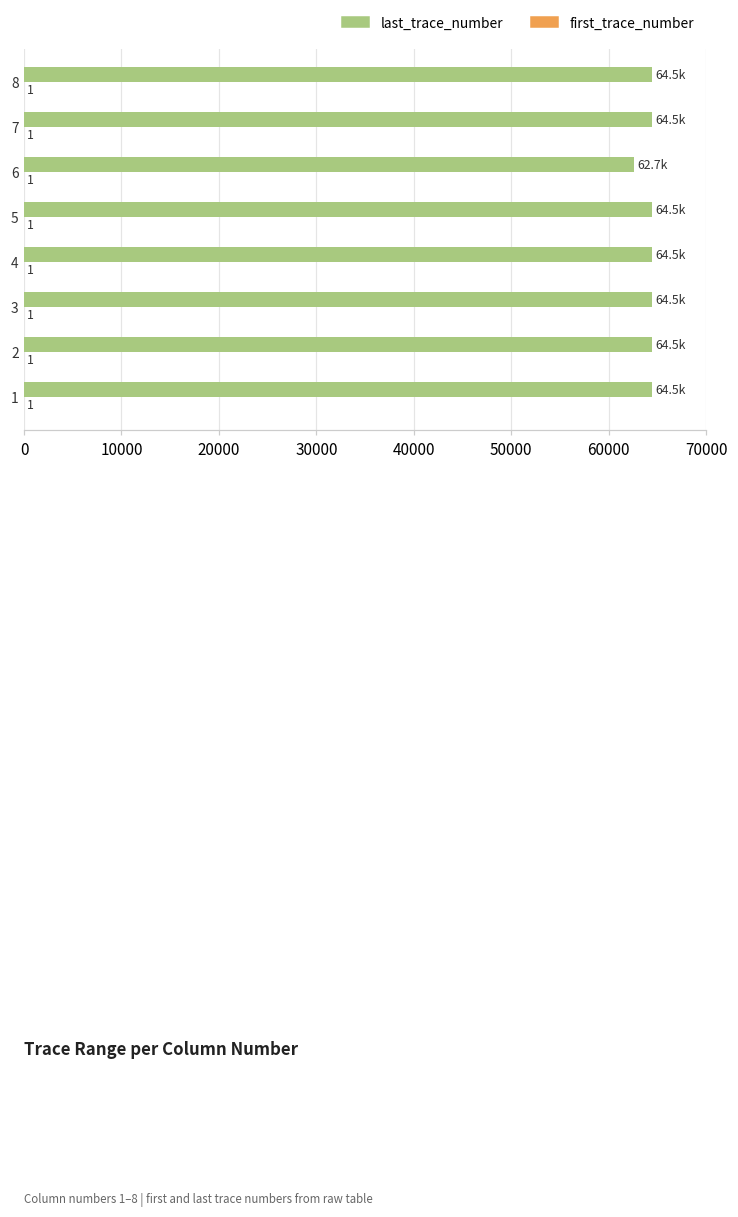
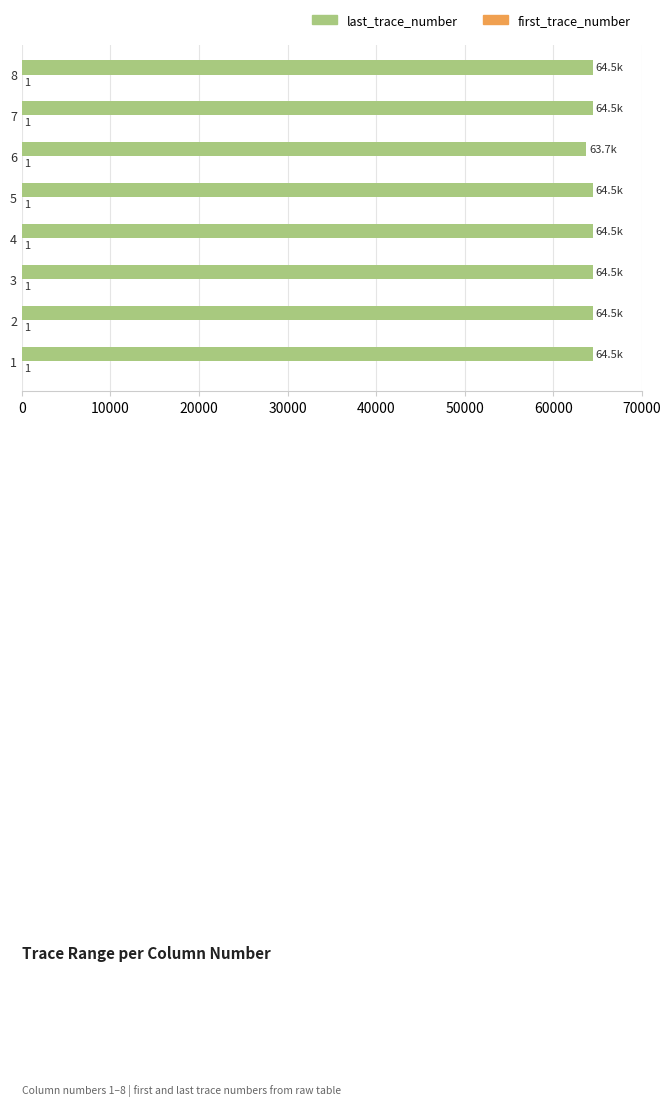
last_trace_number, 6: 62.7k -> 63.7k
